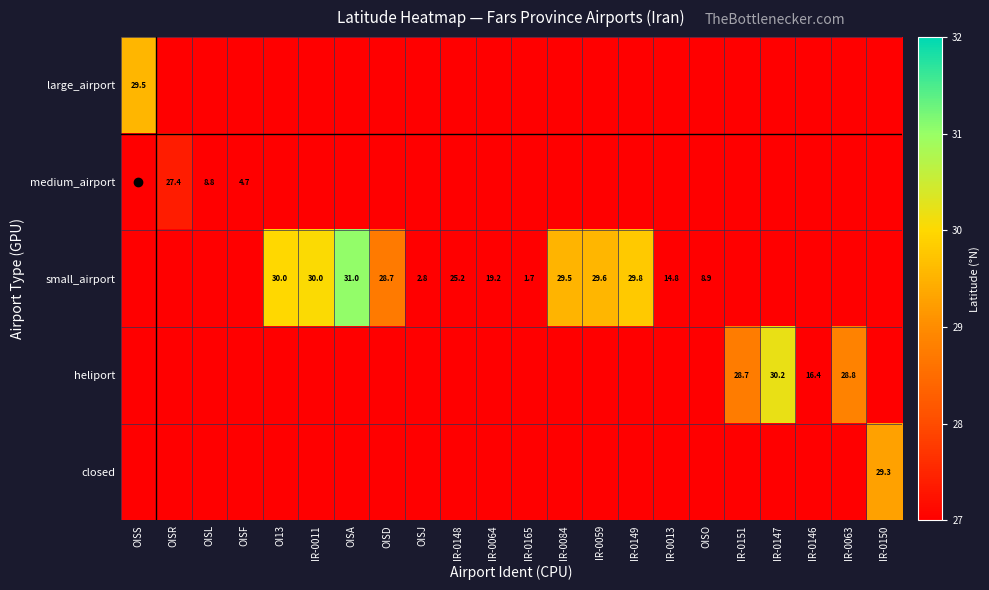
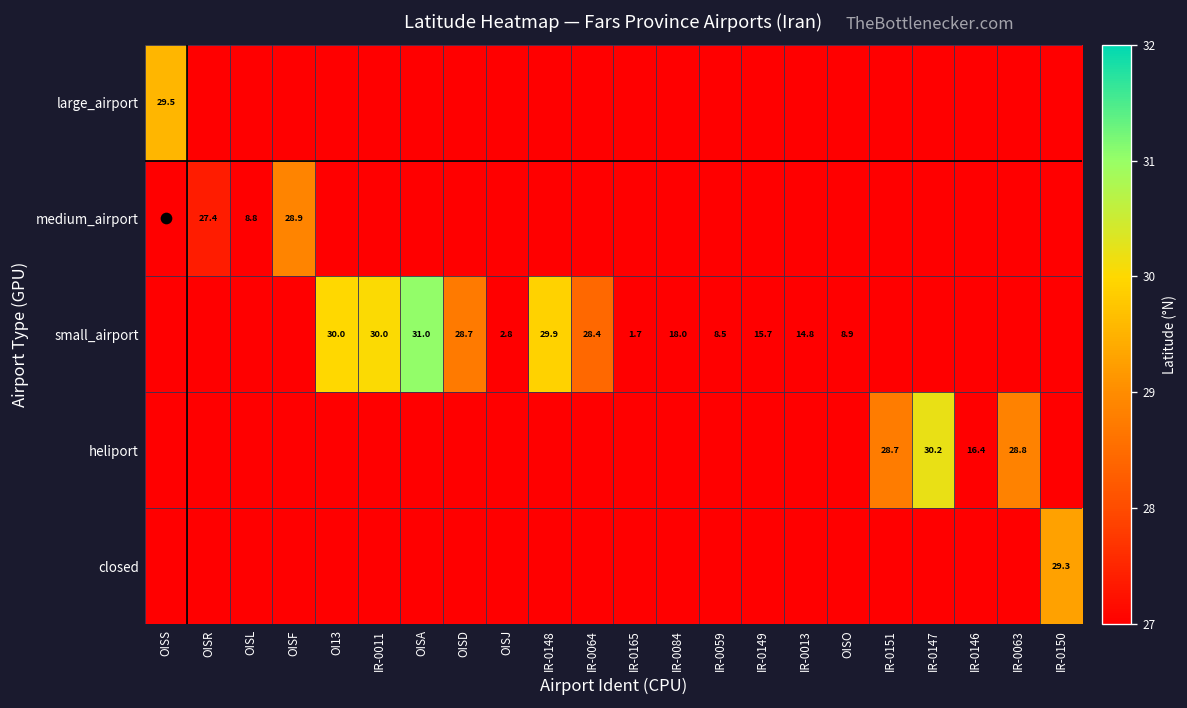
medium_airport, OISF: 4.7 -> 28.9
small_airport, IR-0148: 25.2 -> 29.9
small_airport, IR-0064: 19.2 -> 28.4
small_airport, IR-0084: 29.5 -> 18.0
small_airport, IR-0059: 29.6 -> 8.5
small_airport, IR-0149: 29.8 -> 15.7
